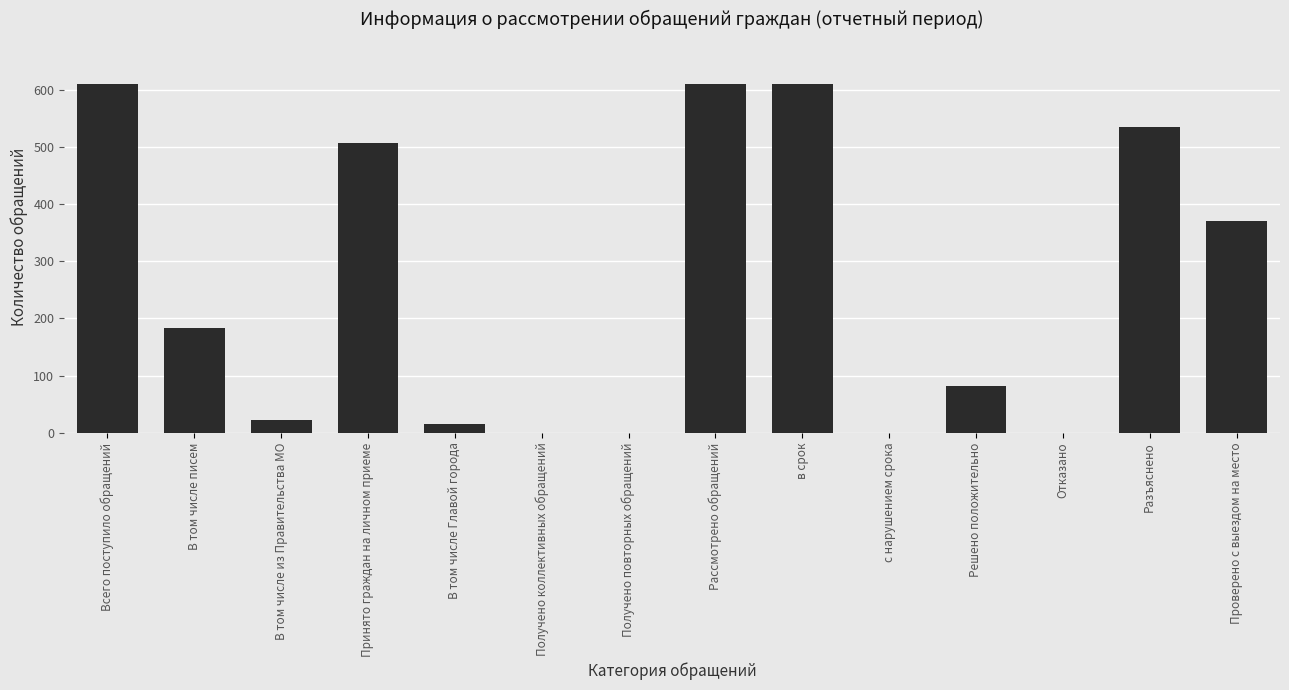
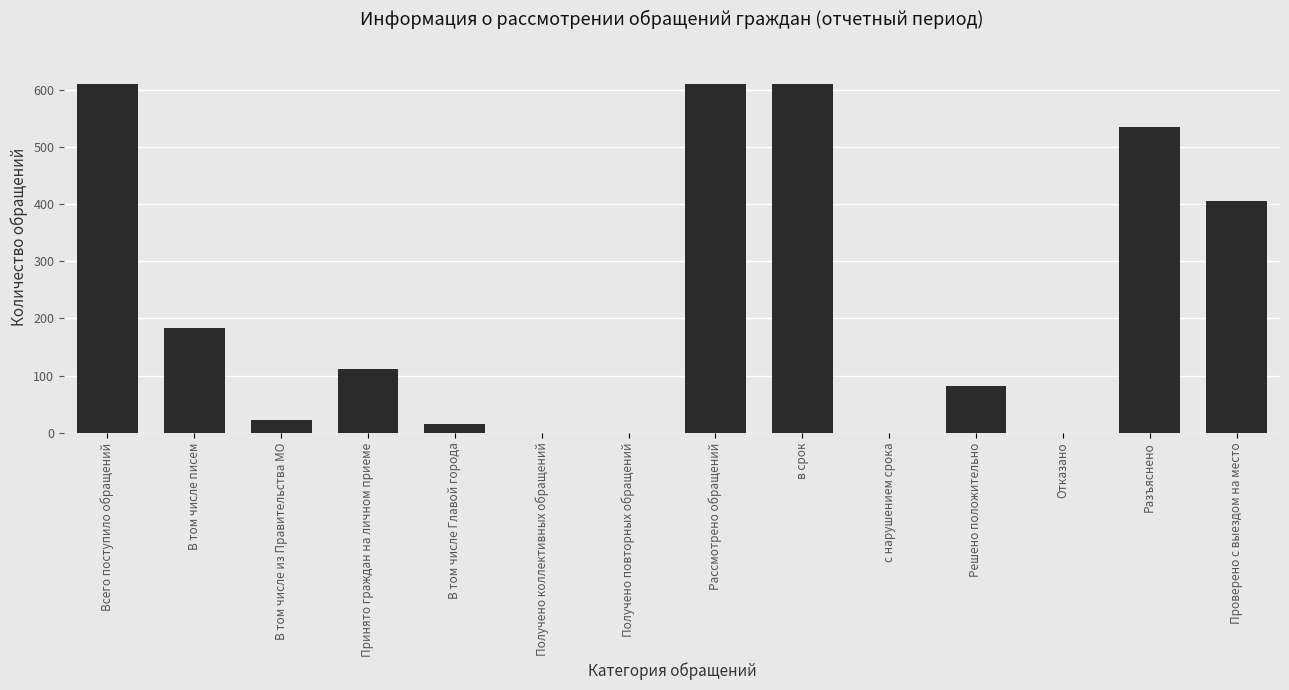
Принято граждан на личном приеме: 510 -> 110
Проверено с выездом на место: 370 -> 410
